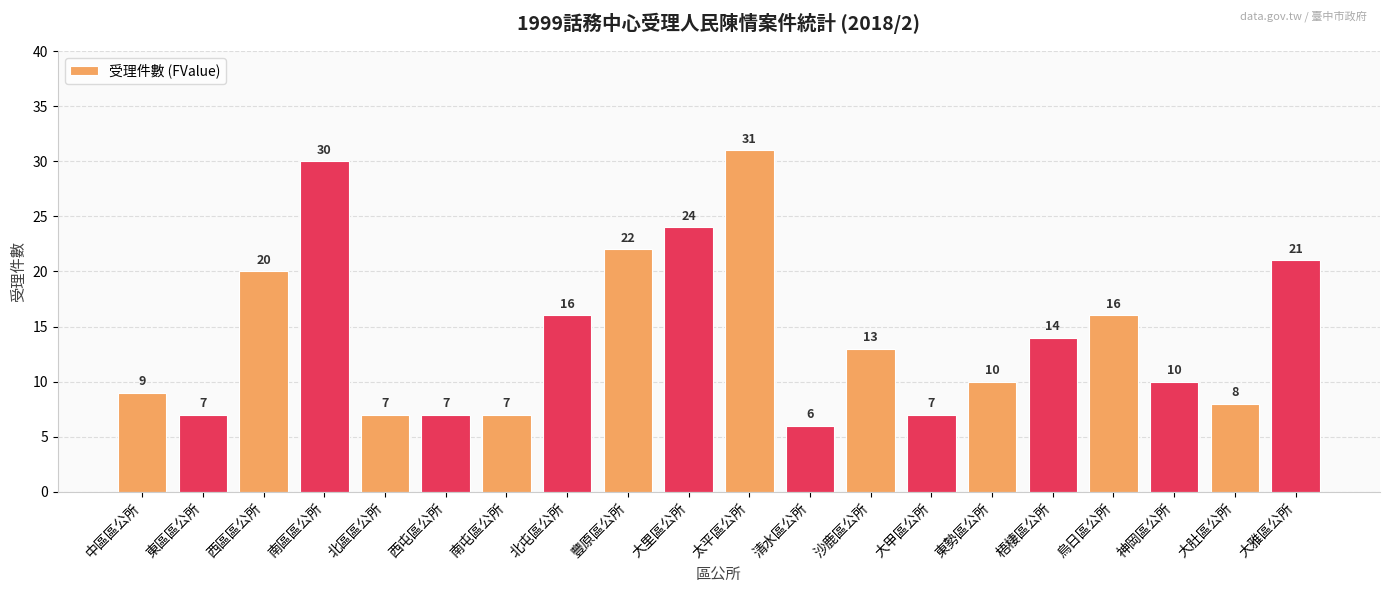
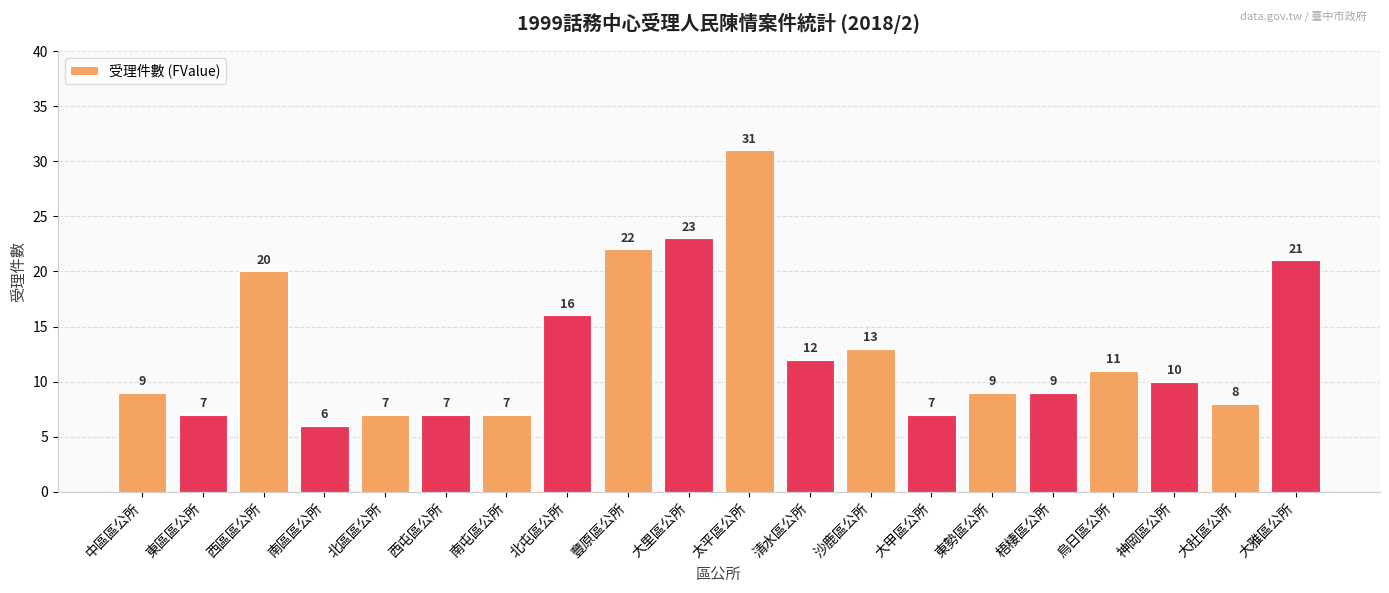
南區區公所: 30 -> 6
大里區公所: 24 -> 23
清水區公所: 6 -> 12
東勢區公所: 10 -> 9
梧棲區公所: 14 -> 9
烏日區公所: 16 -> 11
